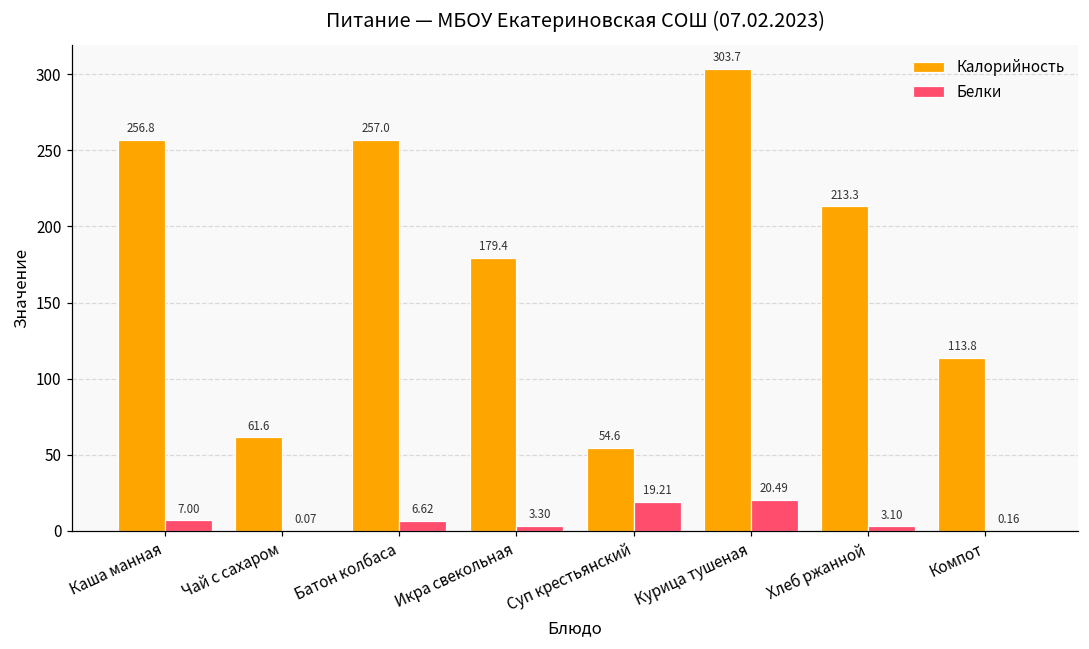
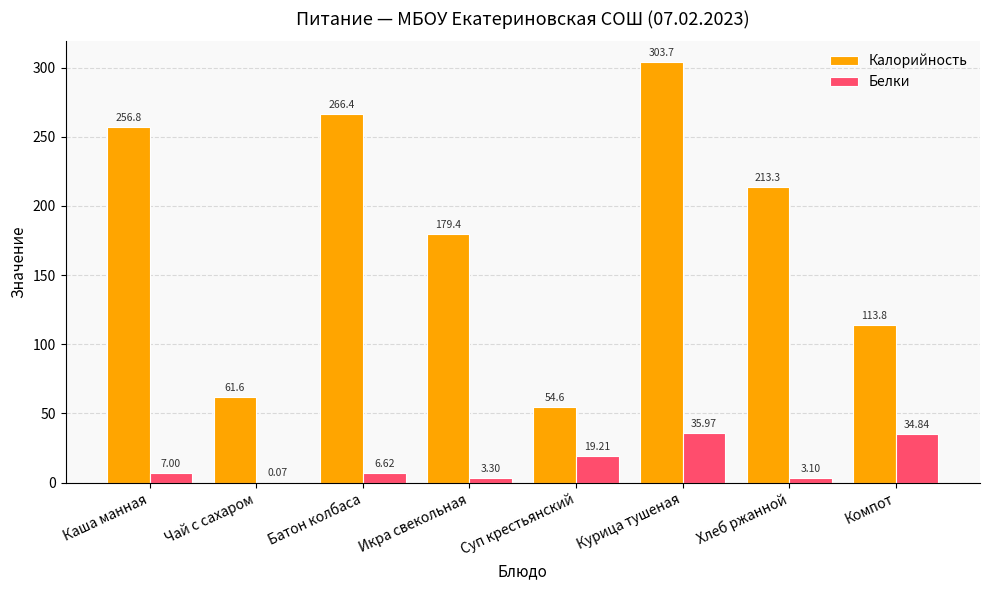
Калорийность, Батон колбаса: 257.0 -> 266.4
Белки, Курица тушеная: 20.49 -> 35.97
Белки, Компот: 0.16 -> 34.84
